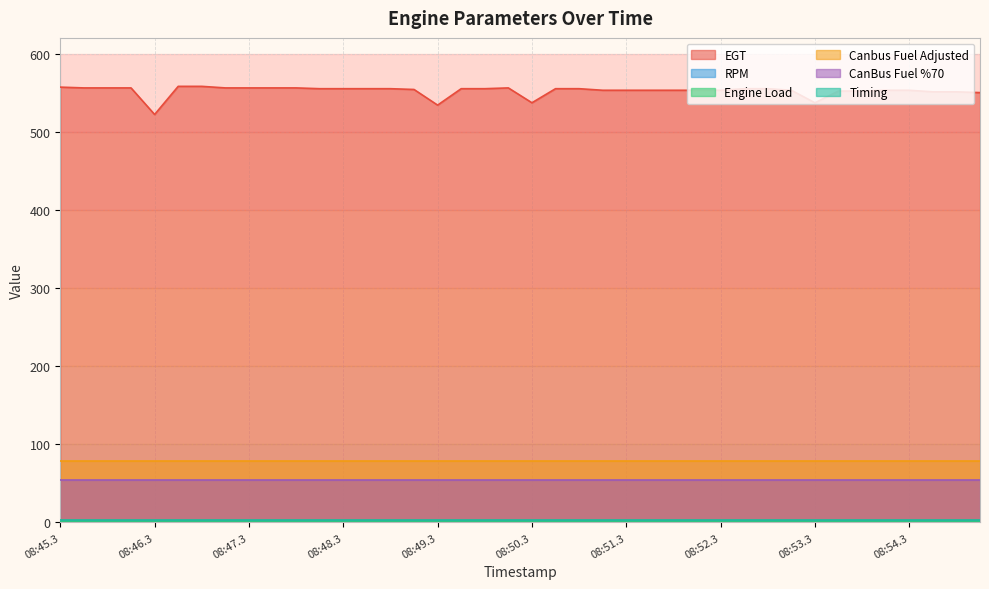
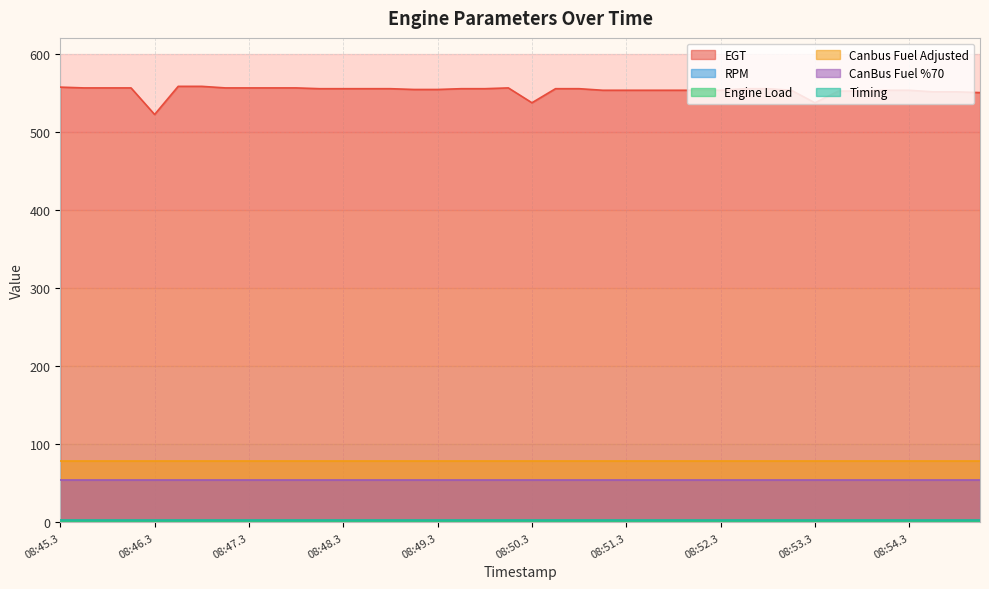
EGT, 08:49.3: 530 -> 550
